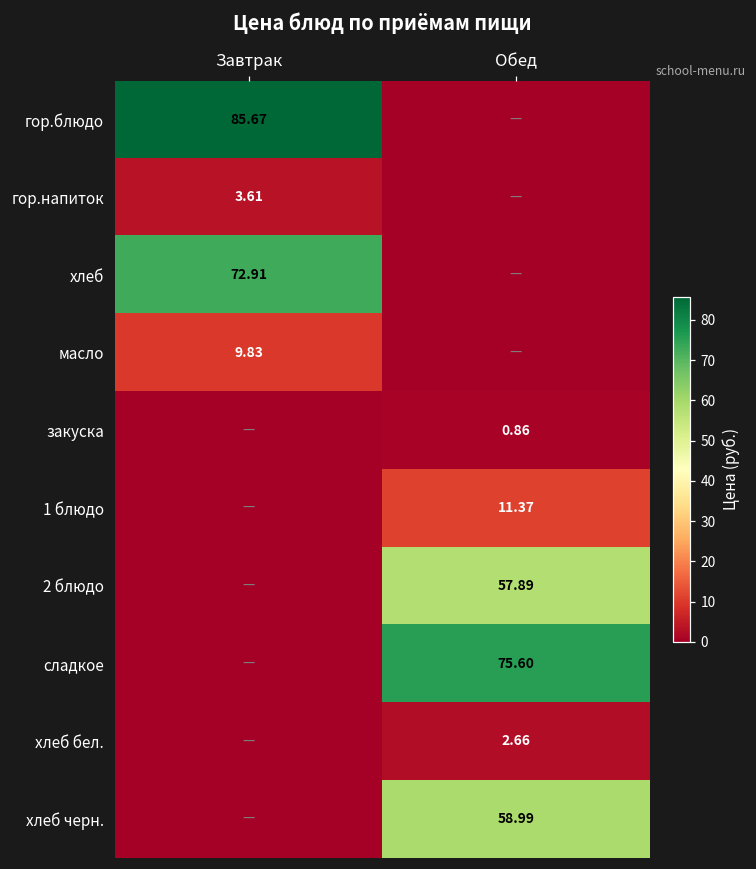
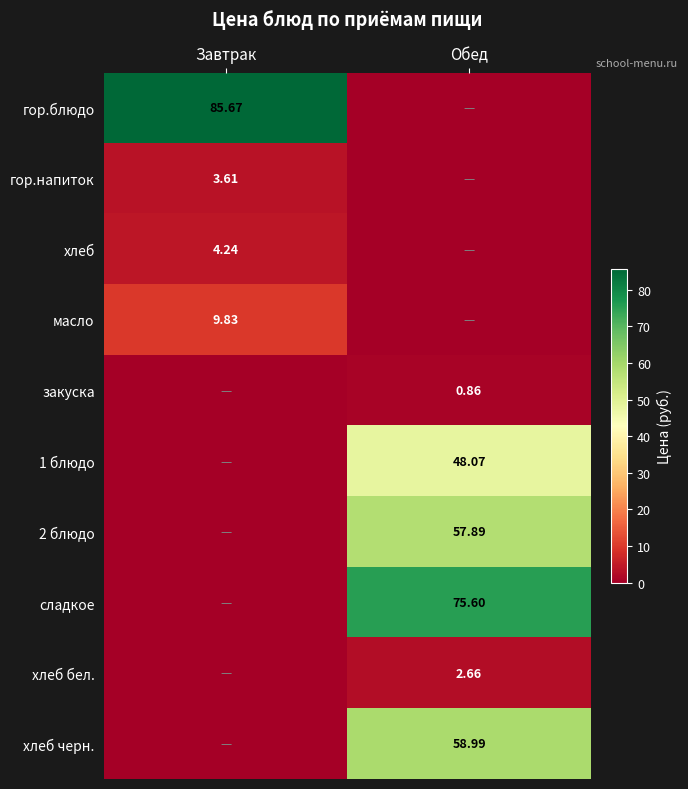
хлеб, Завтрак: 72.91 -> 4.24
1 блюдо, Обед: 11.37 -> 48.07
